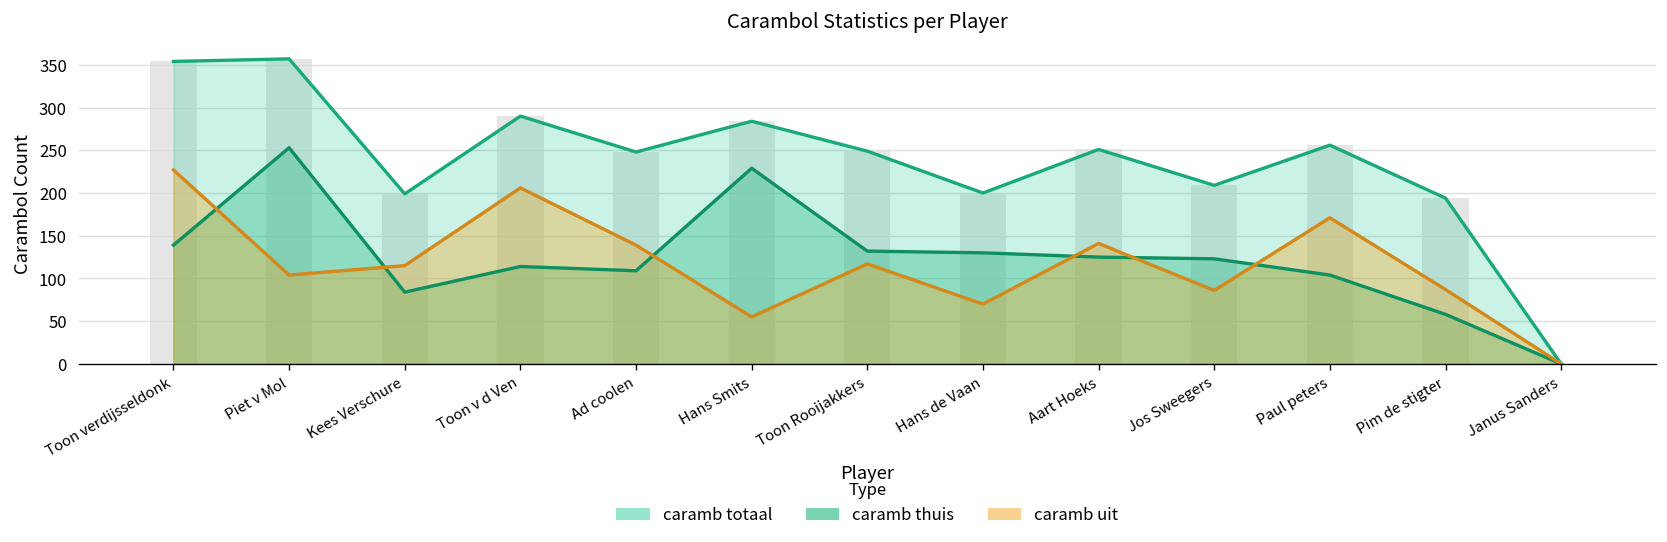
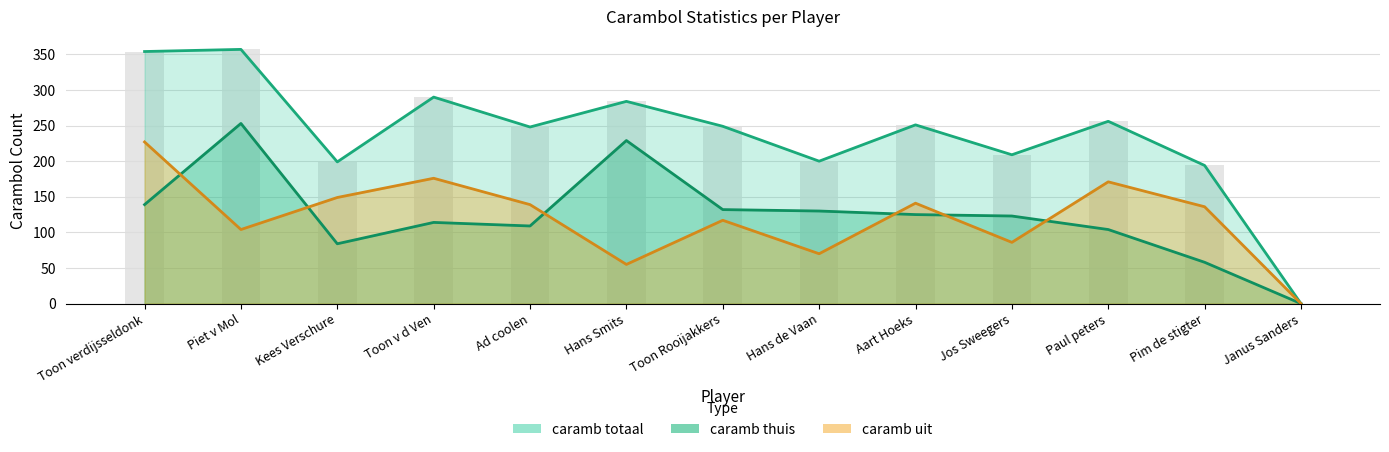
caramb uit, Kees Verschure: 120 -> 150
caramb uit, Toon v d Ven: 210 -> 180
caramb uit, Pim de stigter: 90 -> 140
